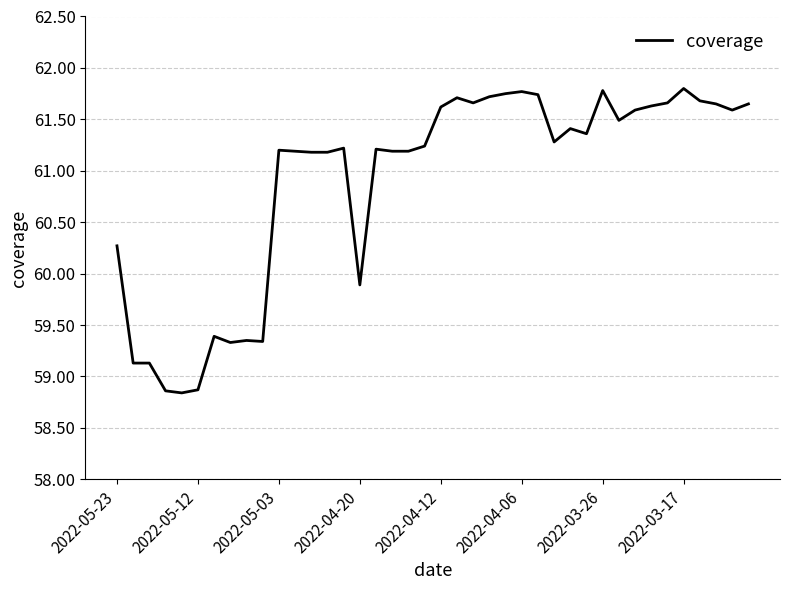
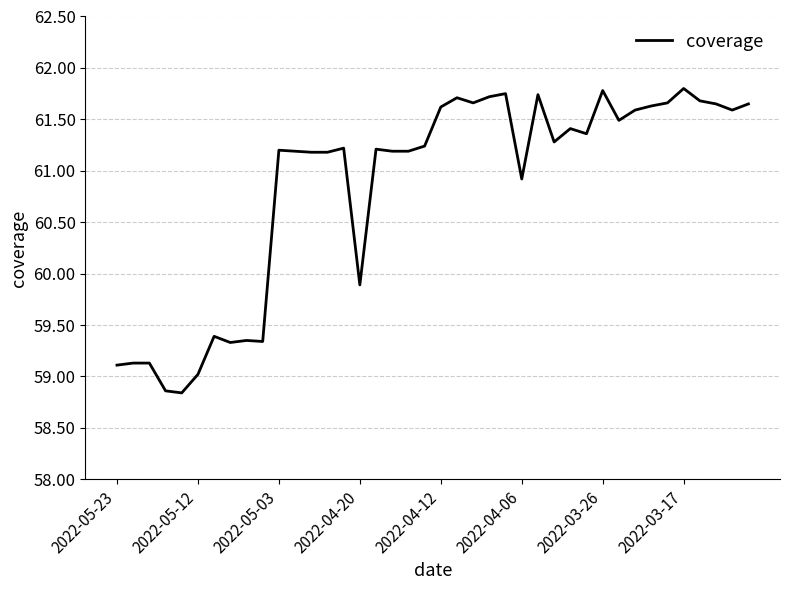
2022-05-23: 60.27 -> 59.11
2022-05-12: 58.87 -> 59.02
2022-04-06: 61.77 -> 60.92
